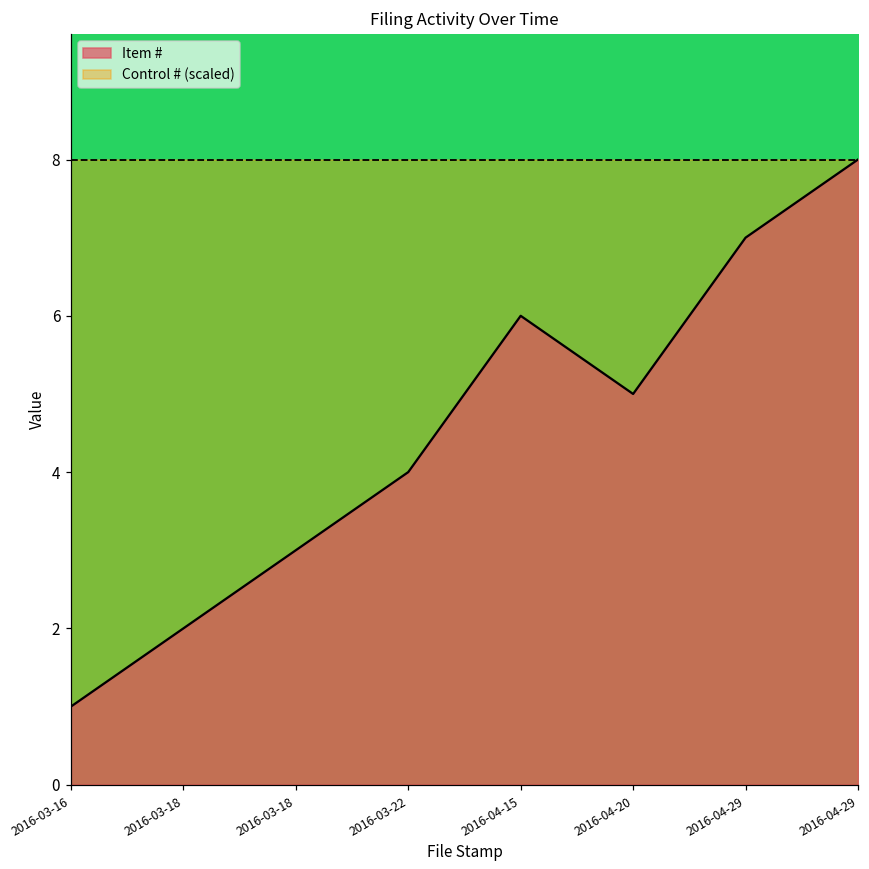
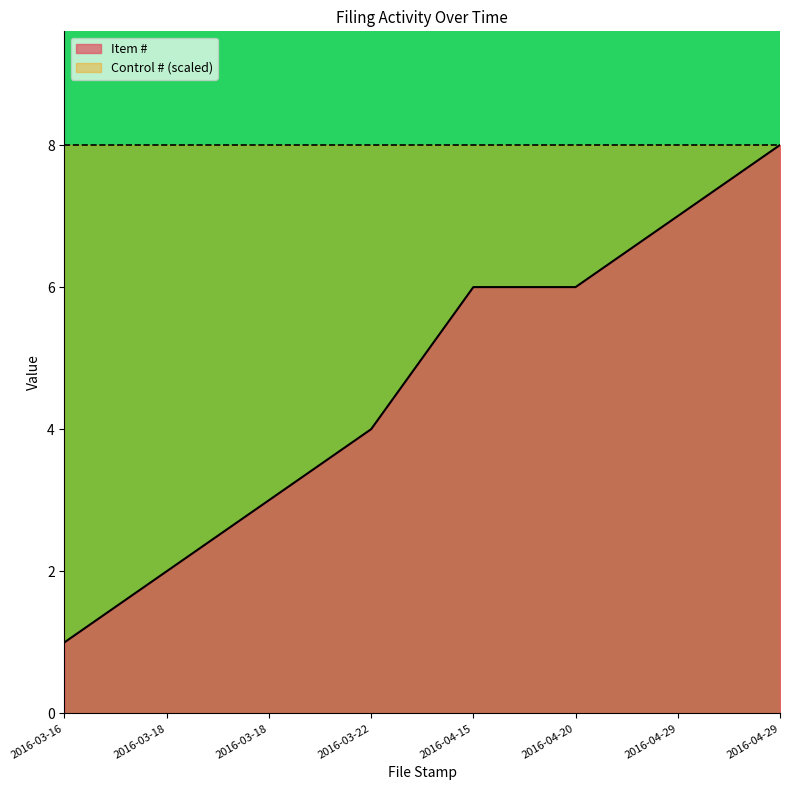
Item #, 2016-04-20: 5 -> 6
